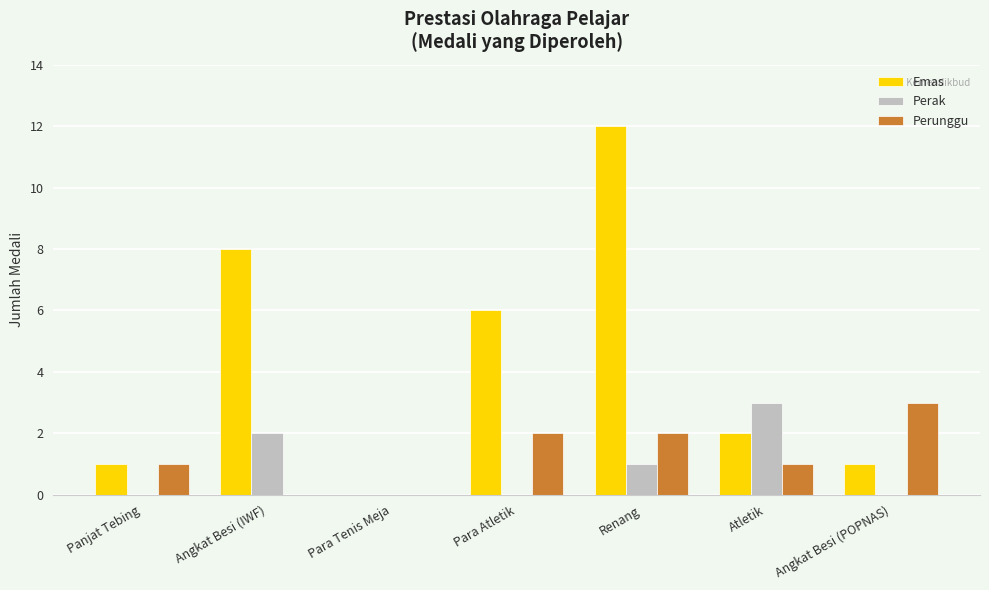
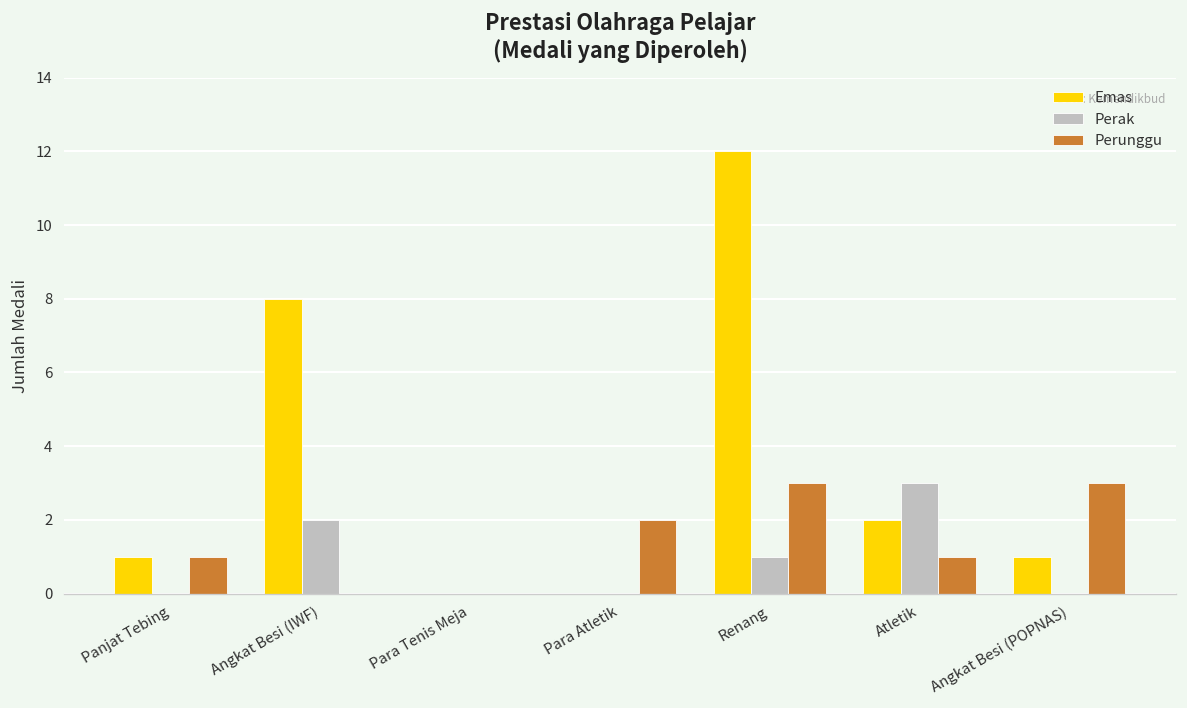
Emas, Para Atletik: 6 -> 0
Perunggu, Renang: 2 -> 3
